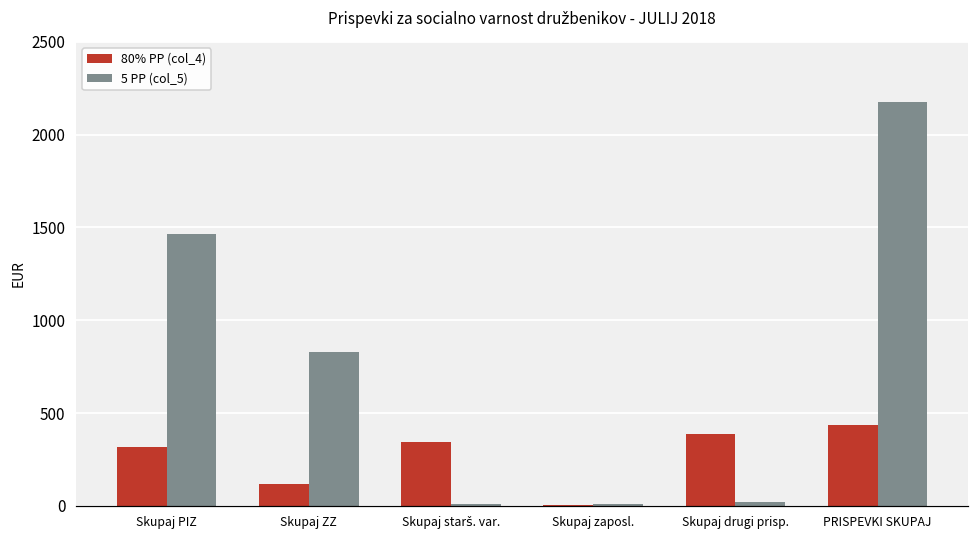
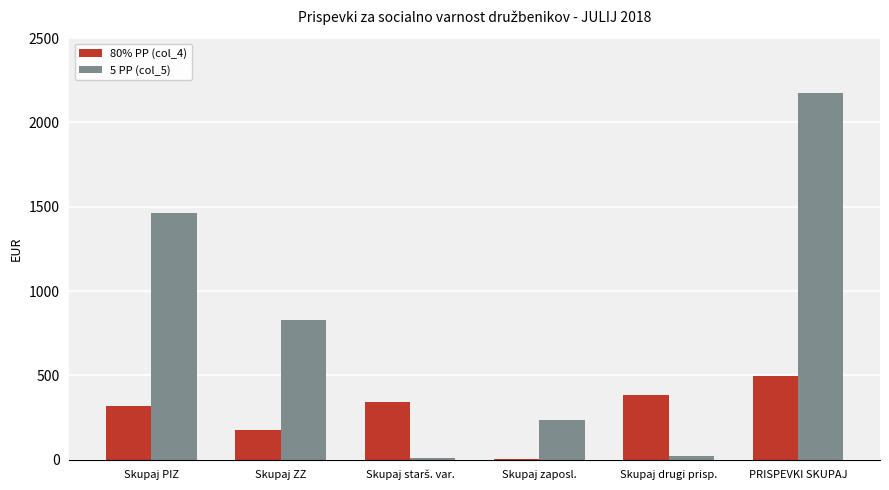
80% PP (col_4), Skupaj ZZ: 120 -> 180
5 PP (col_5), Skupaj zaposl.: 10 -> 240
80% PP (col_4), PRISPEVKI SKUPAJ: 440 -> 500
